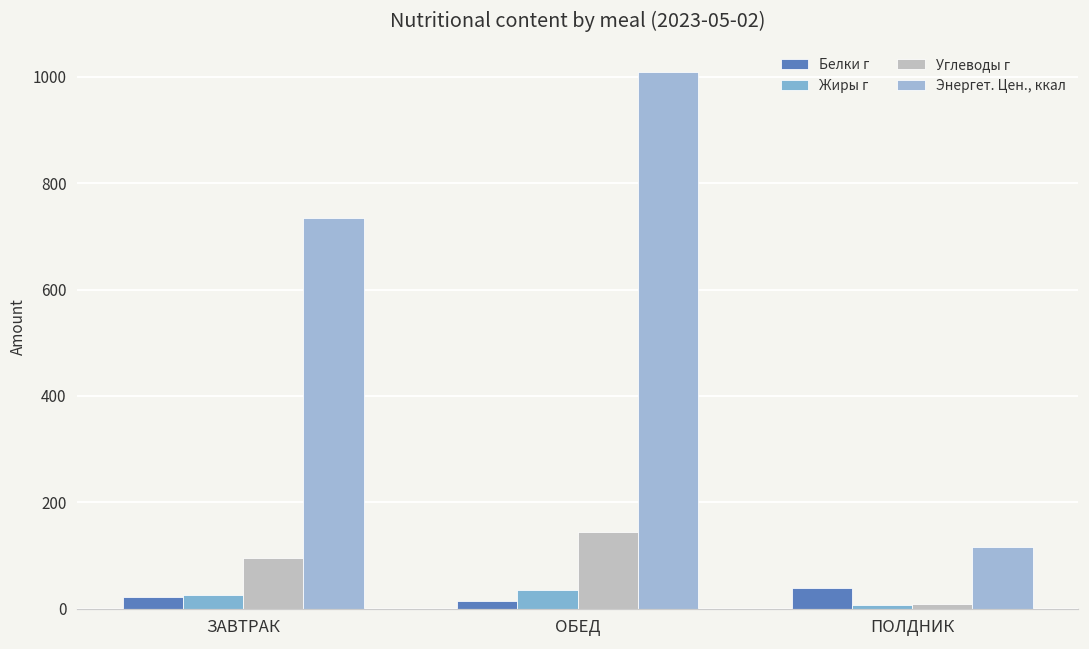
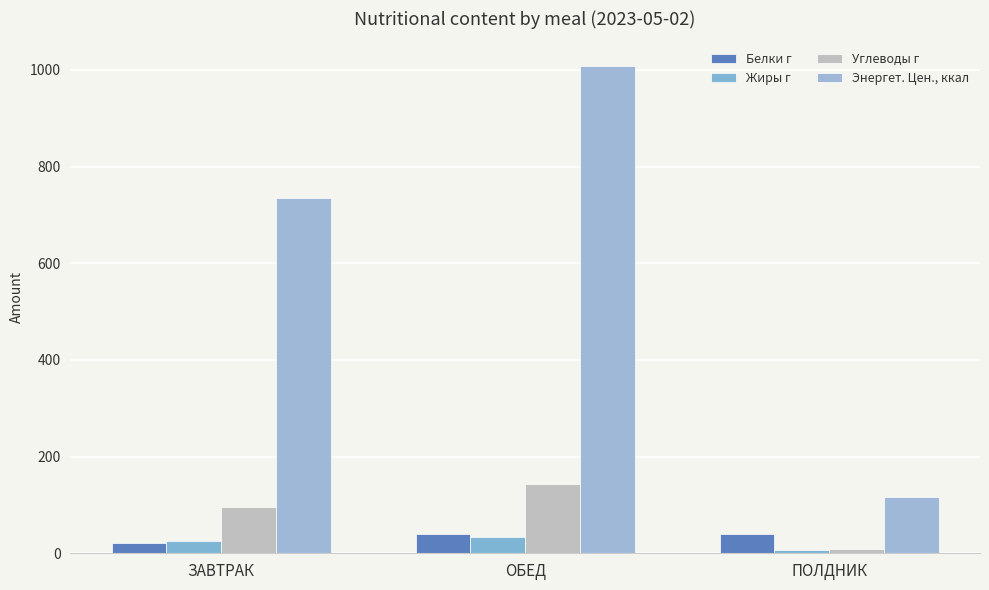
Белки г, ОБЕД: 10 -> 40
